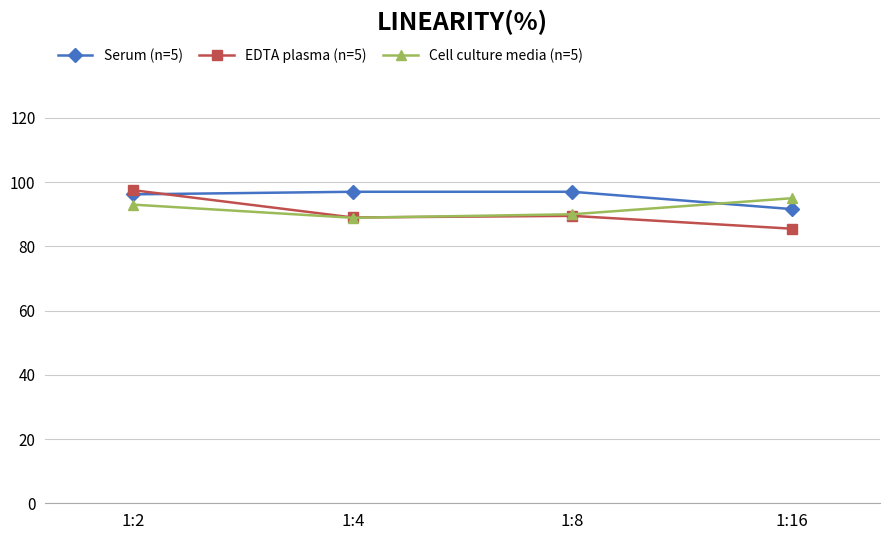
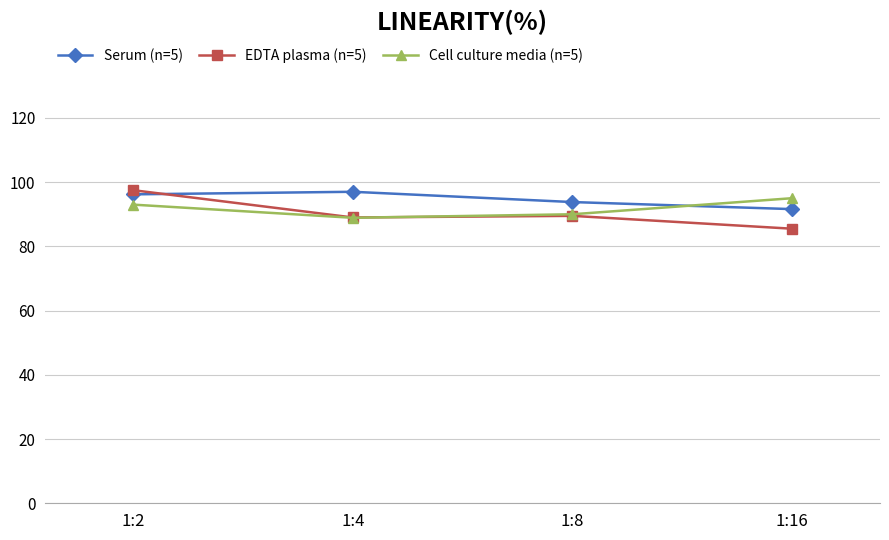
Serum (n=5), 1:8: 97 -> 94
